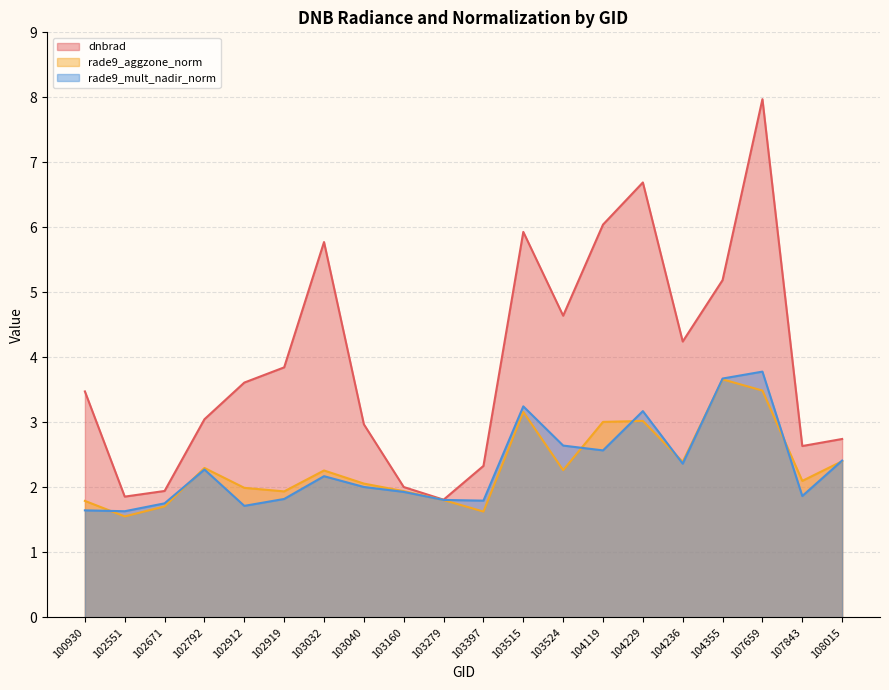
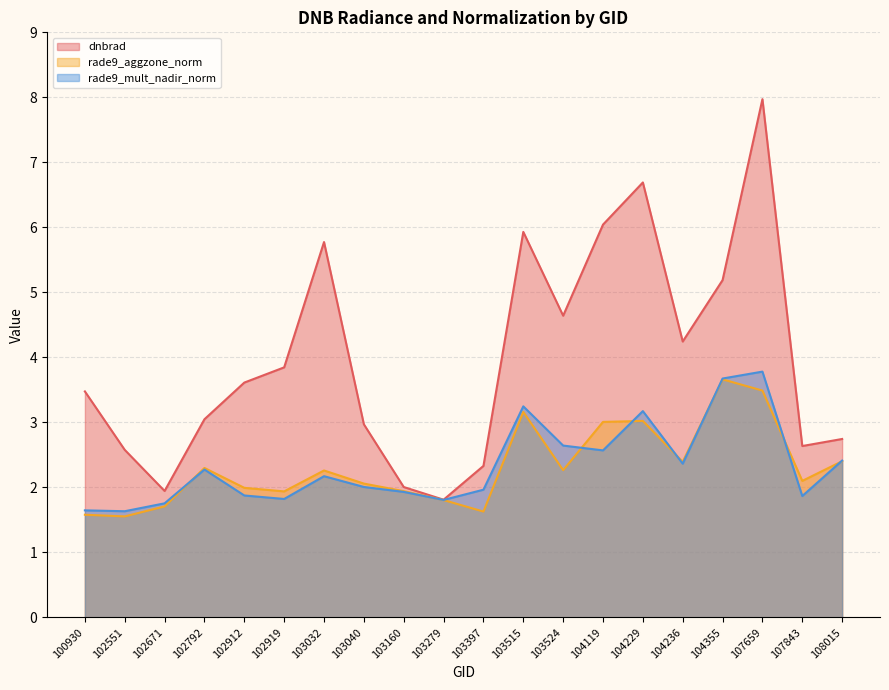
rade9_aggzone_norm, 100930: 1.8 -> 1.6
dnbrad, 102551: 1.9 -> 2.6
rade9_mult_nadir_norm, 102912: 1.7 -> 1.9
rade9_mult_nadir_norm, 103397: 1.8 -> 2.0
